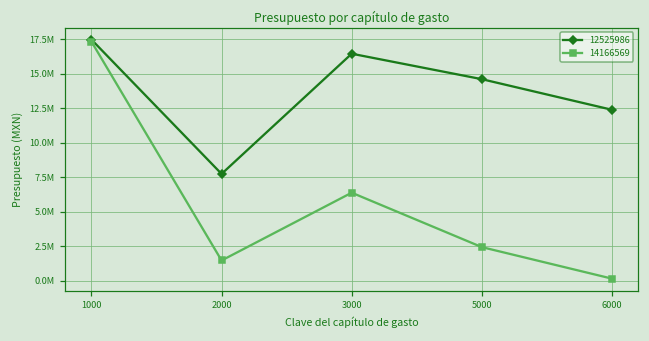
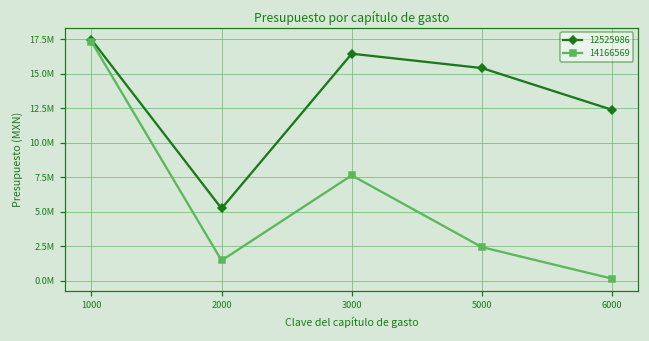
12525986, 2000: 7700000 -> 5200000
14166569, 3000: 6400000 -> 7600000
12525986, 5000: 14600000 -> 15400000
